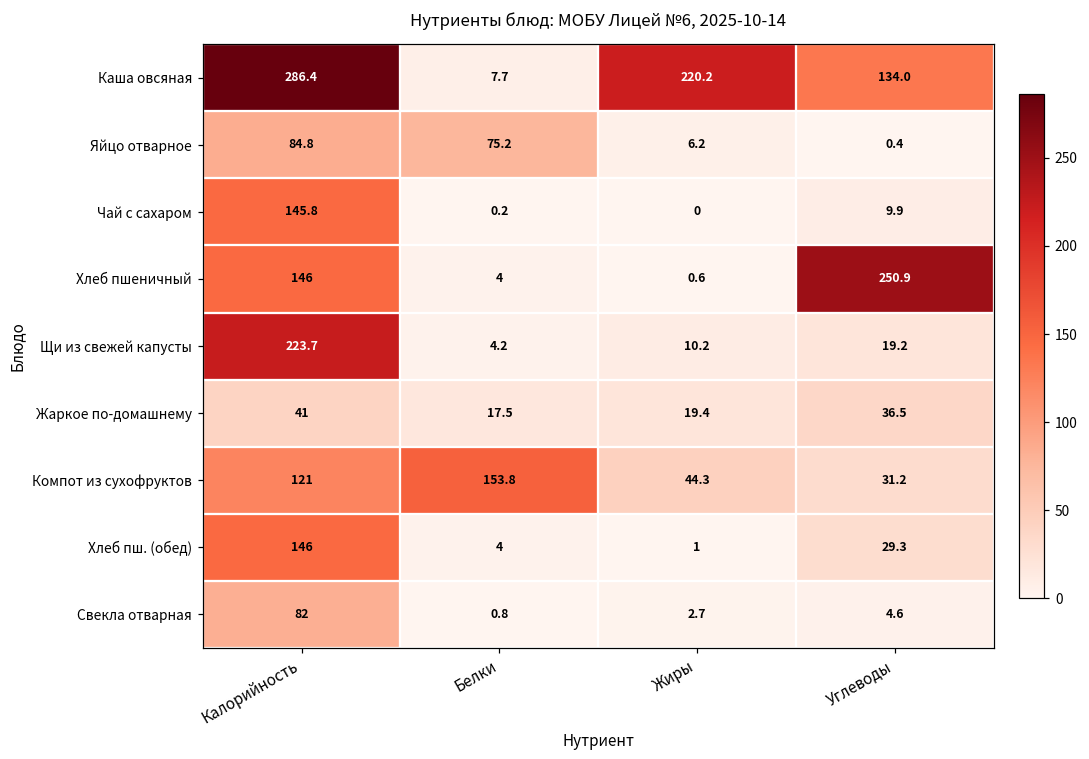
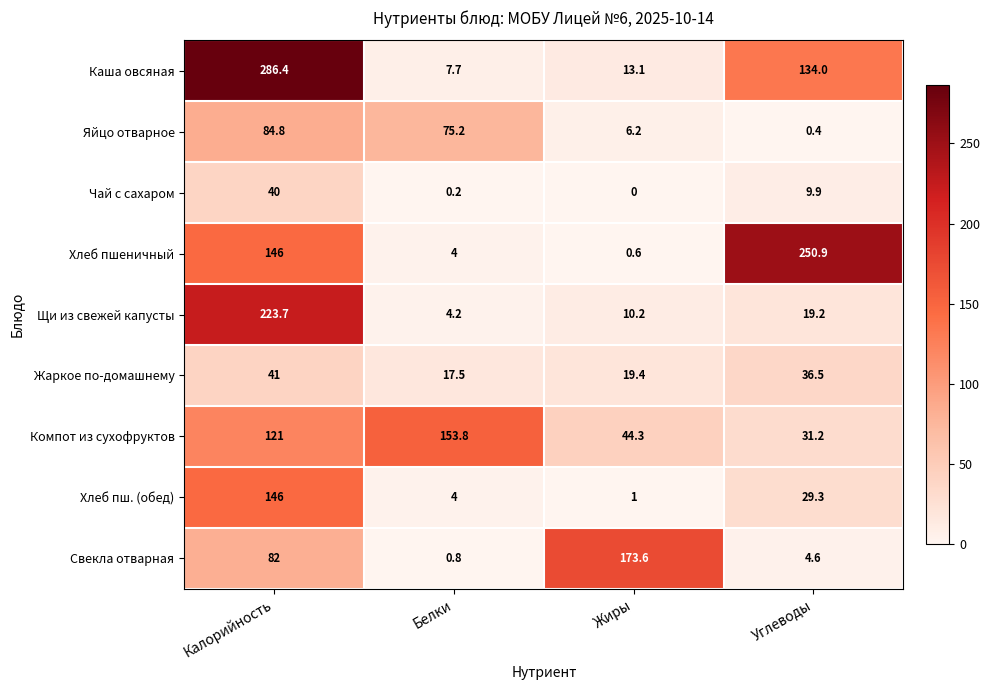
Каша овсяная, Жиры: 220.2 -> 13.1
Чай с сахаром, Калорийность: 145.8 -> 40
Свекла отварная, Жиры: 2.7 -> 173.6
